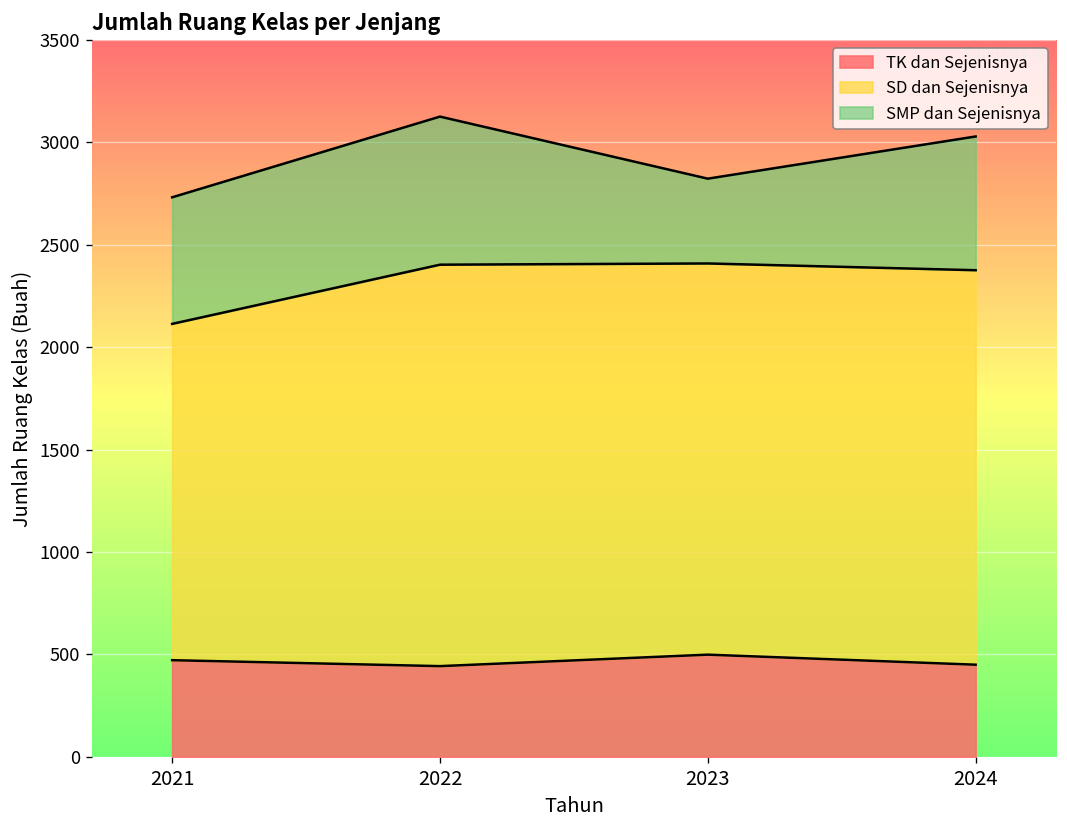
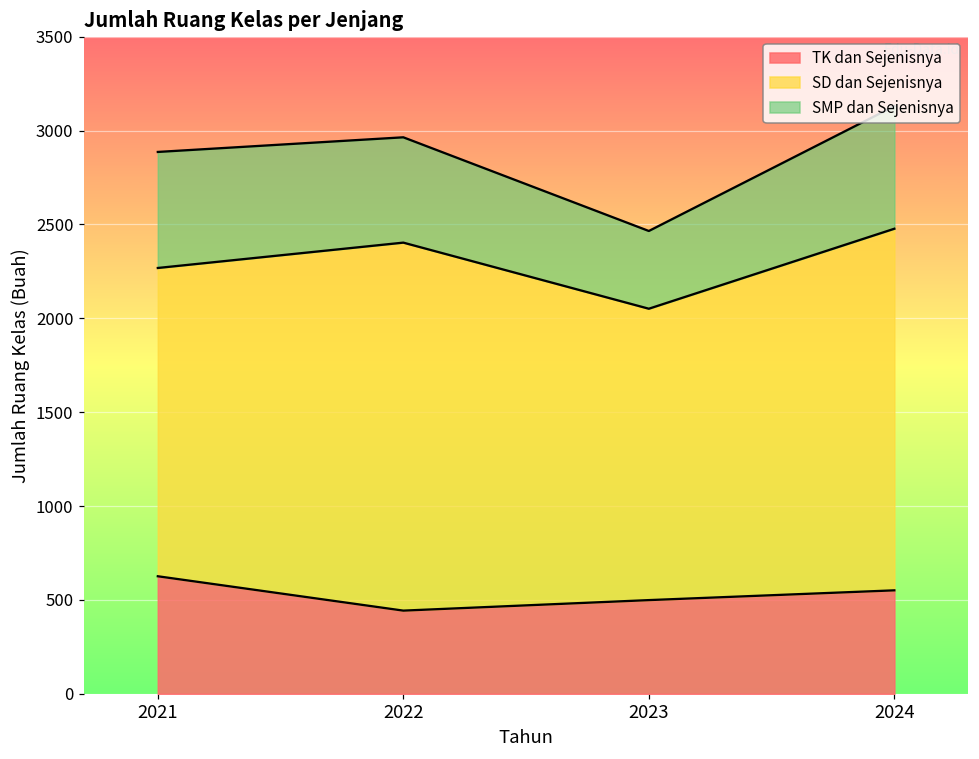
TK dan Sejenisnya, 2021: 470 -> 630
SMP dan Sejenisnya, 2022: 720 -> 560
SD dan Sejenisnya, 2023: 1910 -> 1550
TK dan Sejenisnya, 2024: 450 -> 550
